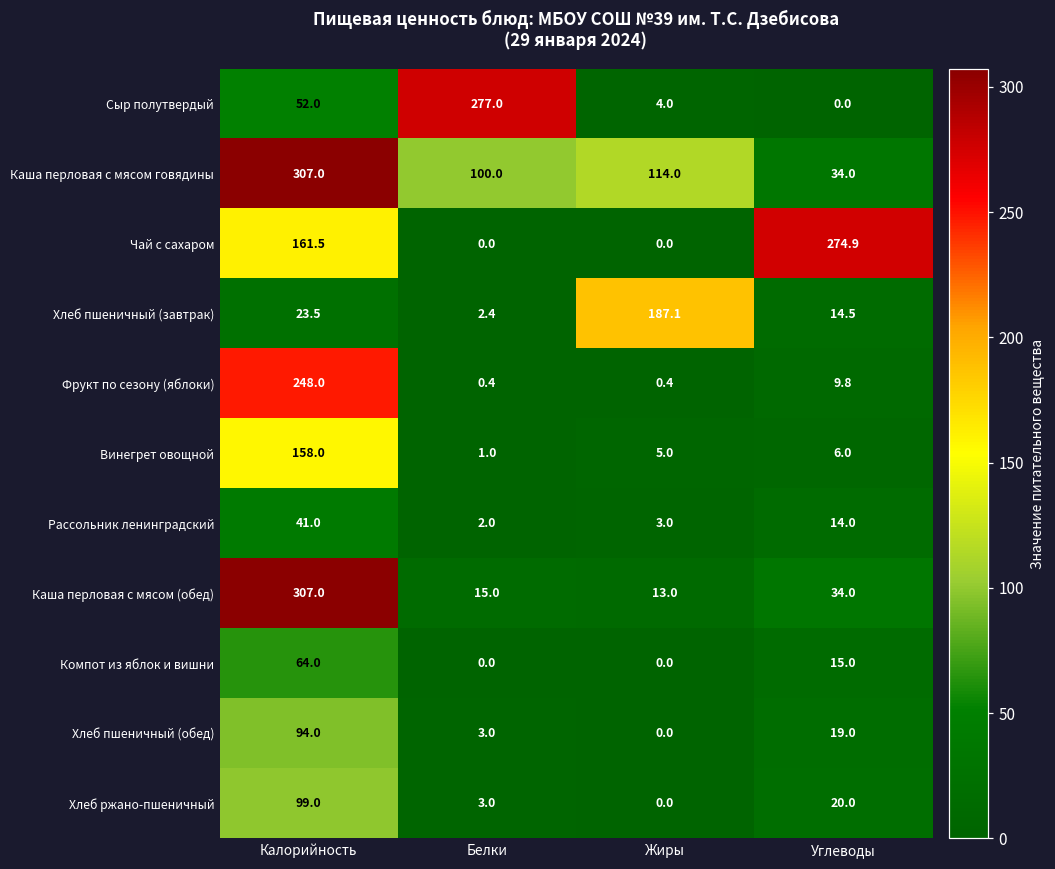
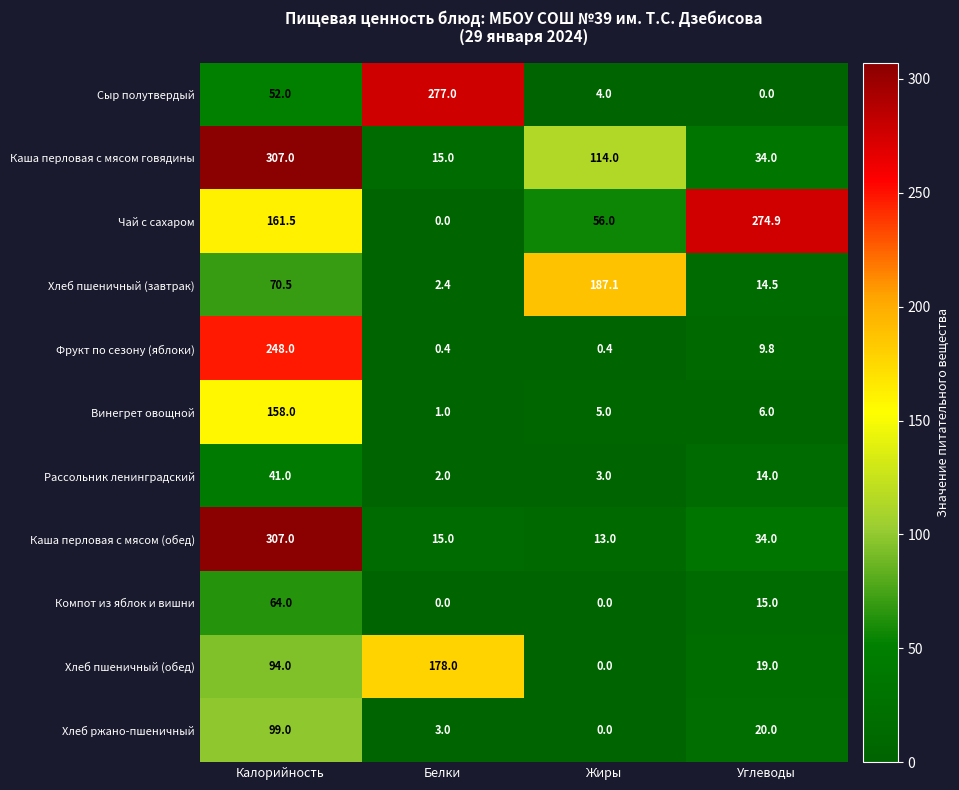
Каша перловая с мясом говядины, Белки: 100.0 -> 15.0
Чай с сахаром, Жиры: 0.0 -> 56.0
Хлеб пшеничный (завтрак), Калорийность: 23.5 -> 70.5
Хлеб пшеничный (обед), Белки: 3.0 -> 178.0
